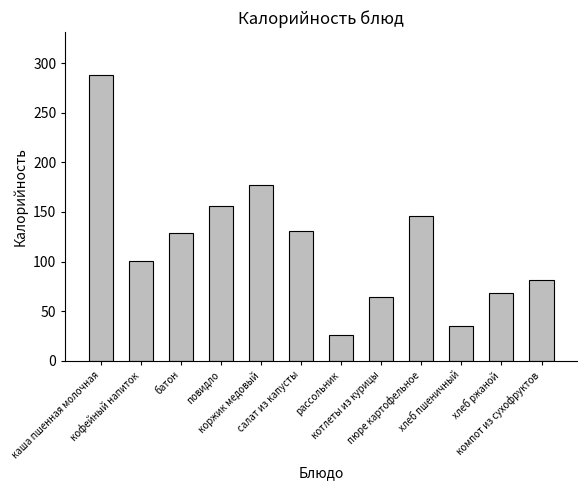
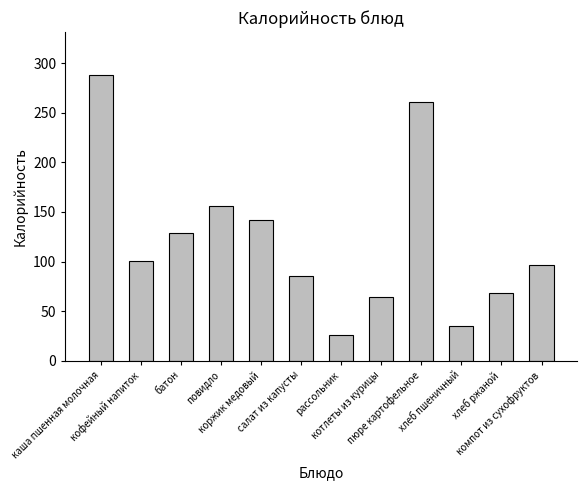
коржик медовый: 180 -> 140
салат из капусты: 130 -> 90
пюре картофельное: 150 -> 260
компот из сухофруктов: 80 -> 100
